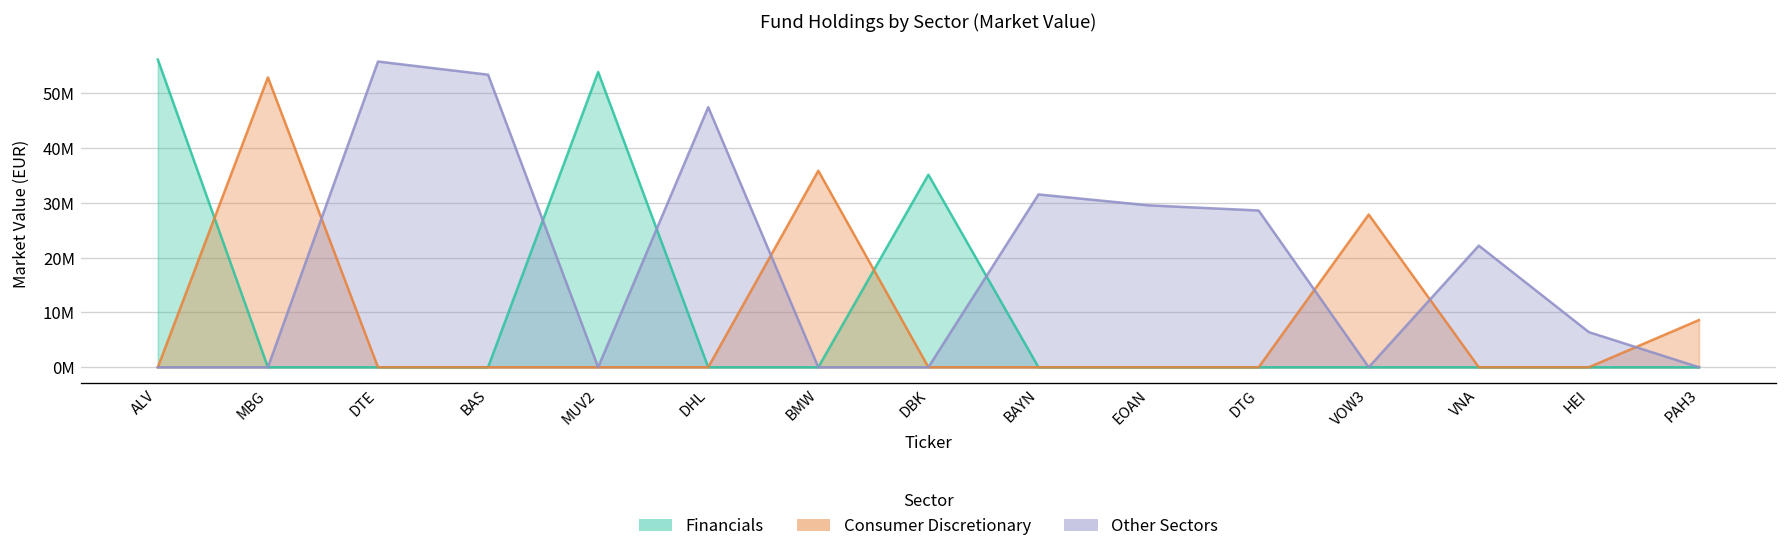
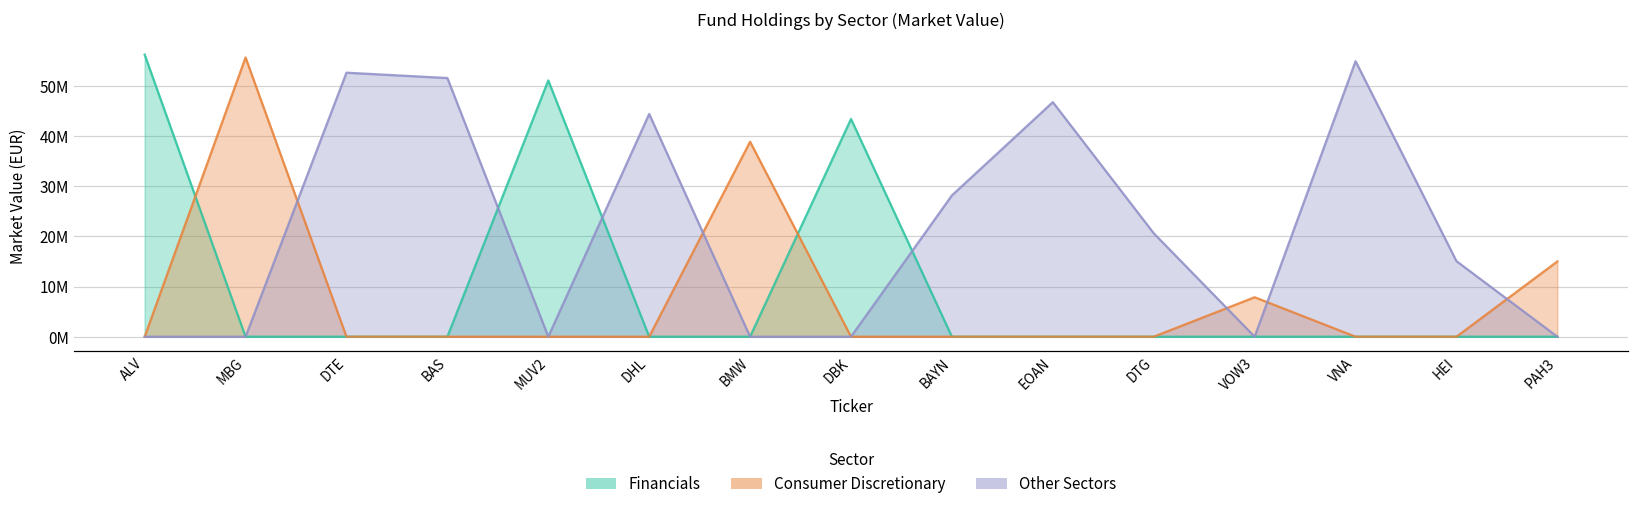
Consumer Discretionary, MBG: 53000000 -> 56000000
Other Sectors, DTE: 56000000 -> 53000000
Other Sectors, BAS: 53000000 -> 52000000
Financials, MUV2: 54000000 -> 51000000
Other Sectors, DHL: 47000000 -> 44000000
Consumer Discretionary, BMW: 36000000 -> 39000000
Financials, DBK: 35000000 -> 43000000
Other Sectors, BAYN: 32000000 -> 28000000
Other Sectors, EOAN: 30000000 -> 47000000
Other Sectors, DTG: 29000000 -> 21000000
Consumer Discretionary, VOW3: 28000000 -> 8000000
Other Sectors, VNA: 22000000 -> 55000000
Other Sectors, HEI: 6000000 -> 15000000
Consumer Discretionary, PAH3: 9000000 -> 15000000
